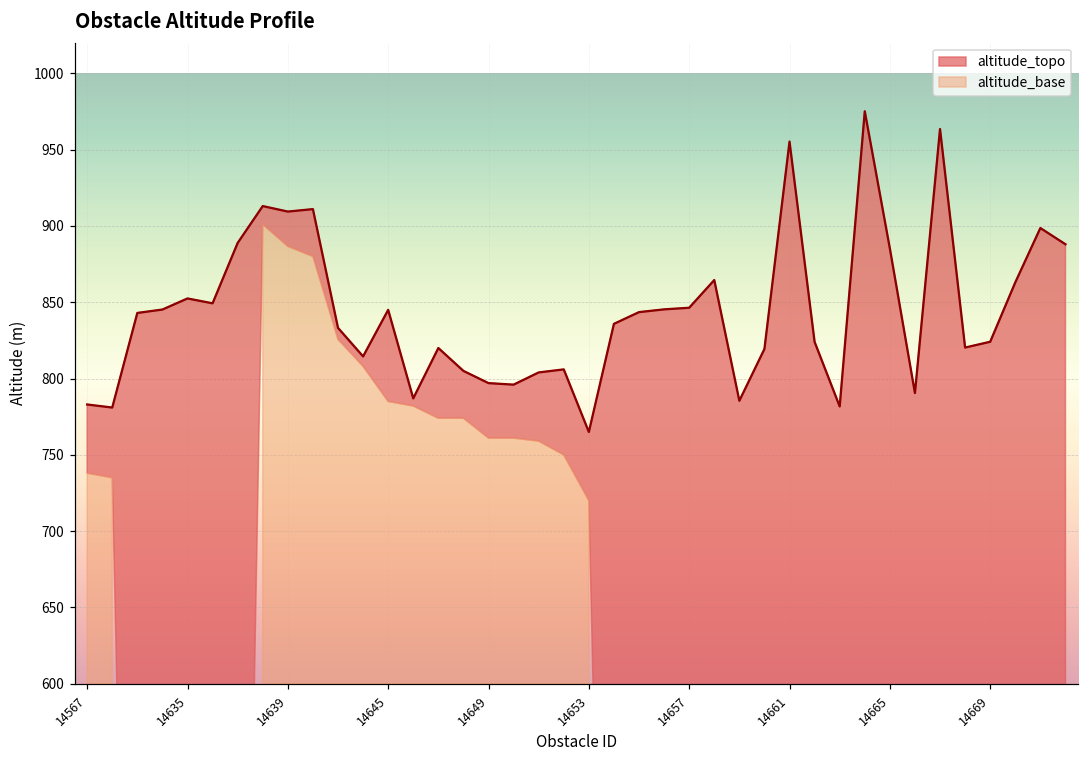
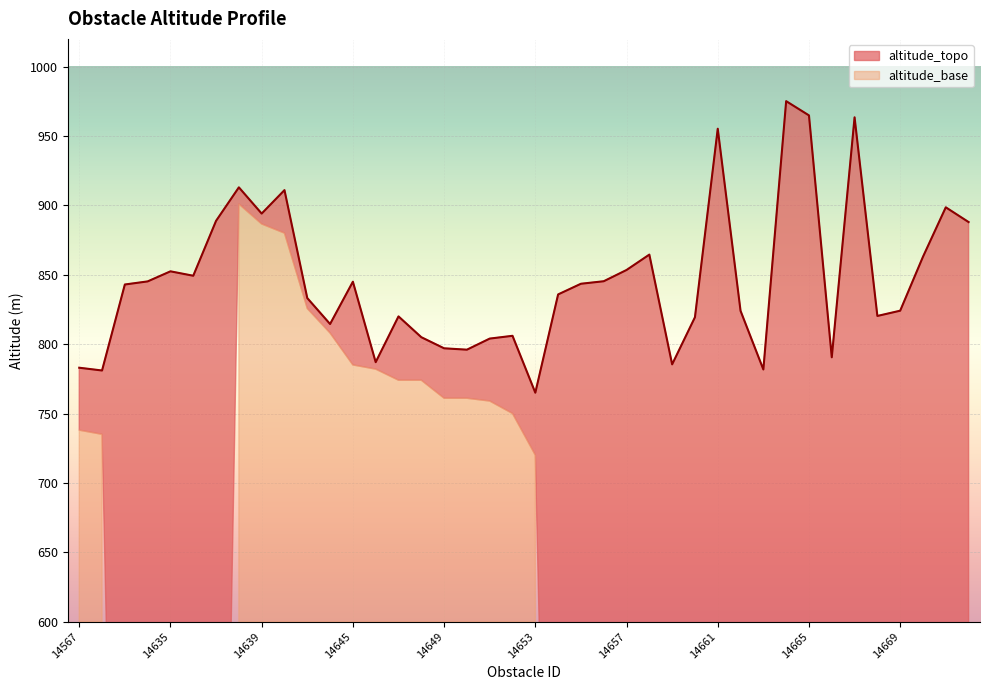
14639: 909 -> 894
14657: 846 -> 853
14665: 885 -> 965
